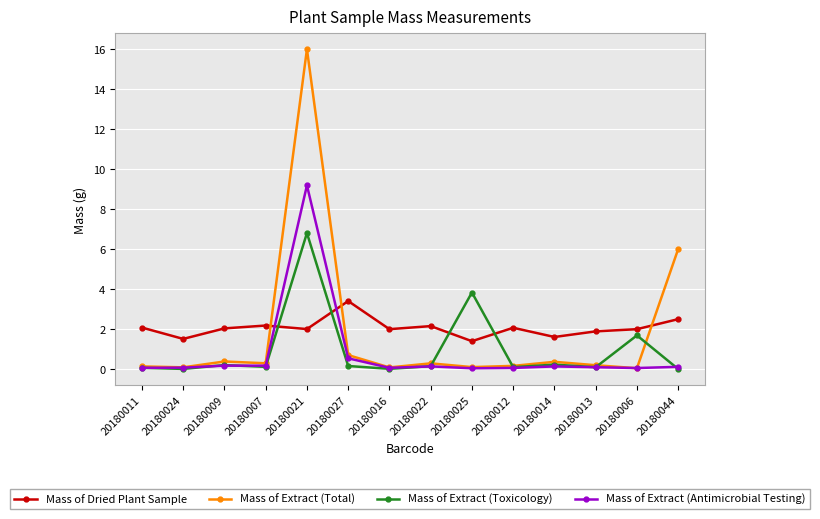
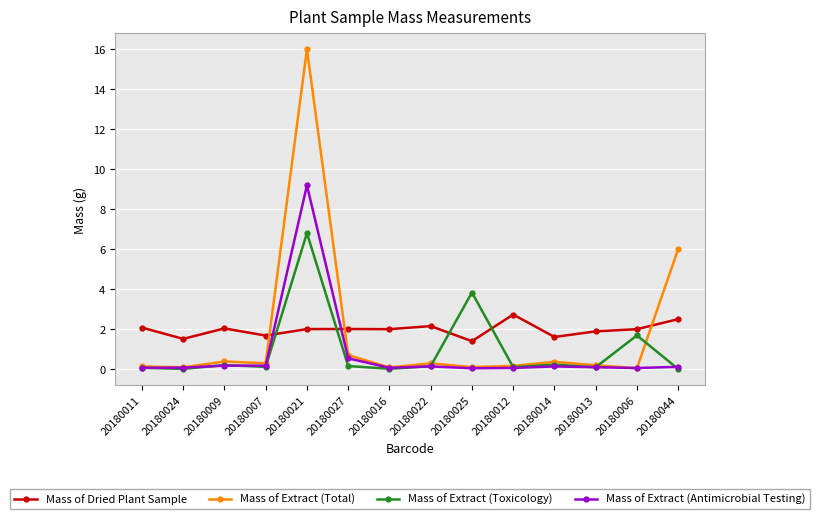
Mass of Dried Plant Sample, 20180007: 2.2 -> 1.7
Mass of Dried Plant Sample, 20180027: 3.4 -> 2.0
Mass of Dried Plant Sample, 20180012: 2.1 -> 2.7
